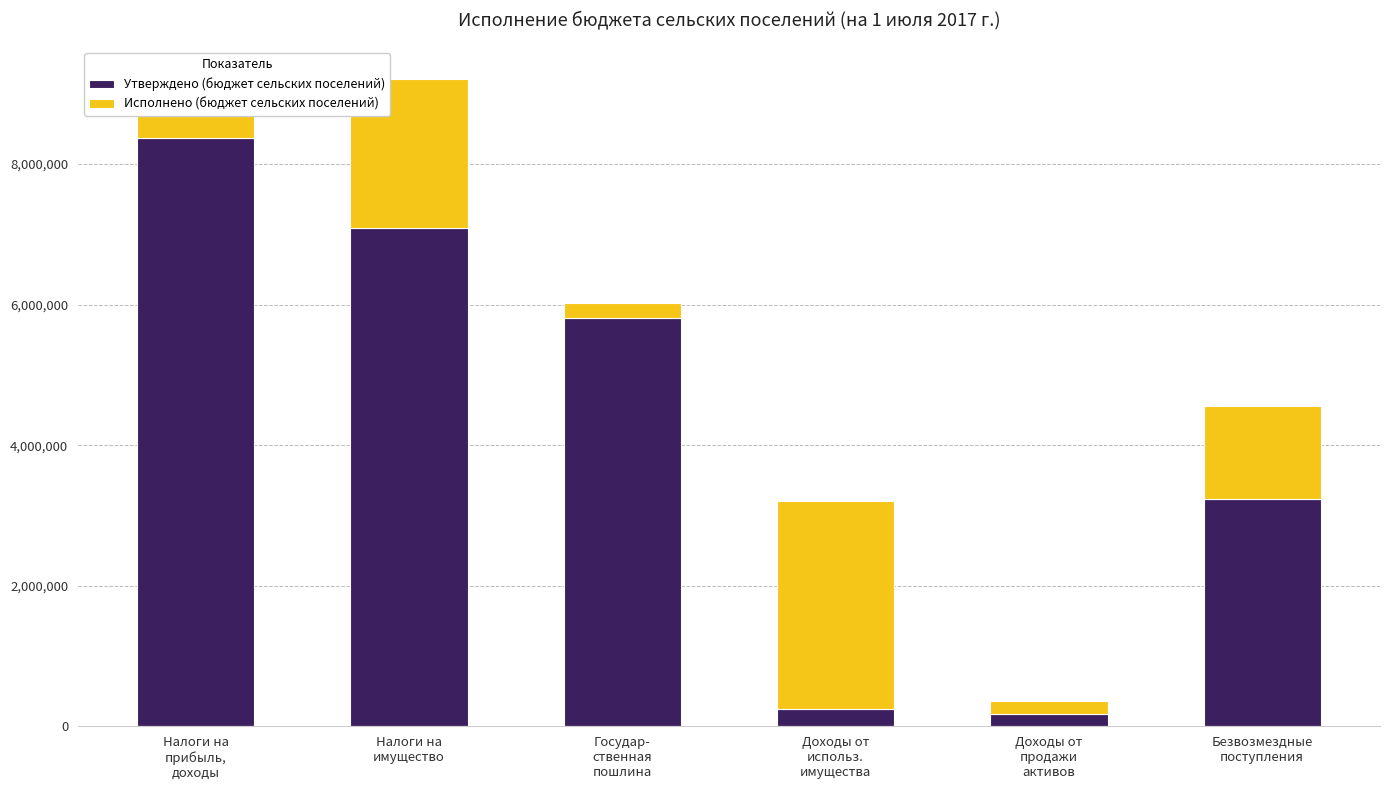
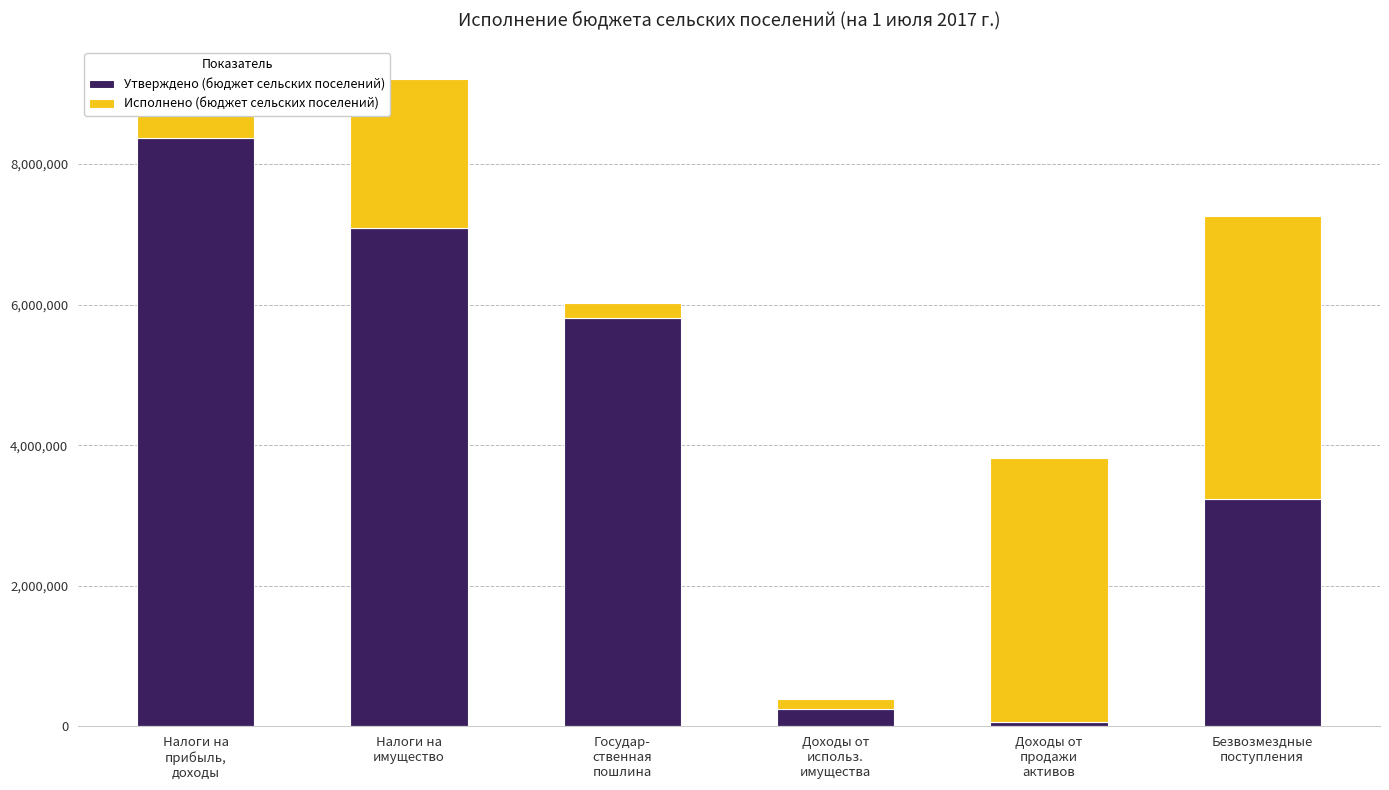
Исполнено (бюджет сельских поселений), Доходы от использ. имущества: 3,000,000 -> 100,000
Утверждено (бюджет сельских поселений), Доходы от продажи активов: 200,000 -> 100,000
Исполнено (бюджет сельских поселений), Доходы от продажи активов: 200,000 -> 3,800,000
Исполнено (бюджет сельских поселений), Безвозмездные поступления: 1,300,000 -> 4,000,000
